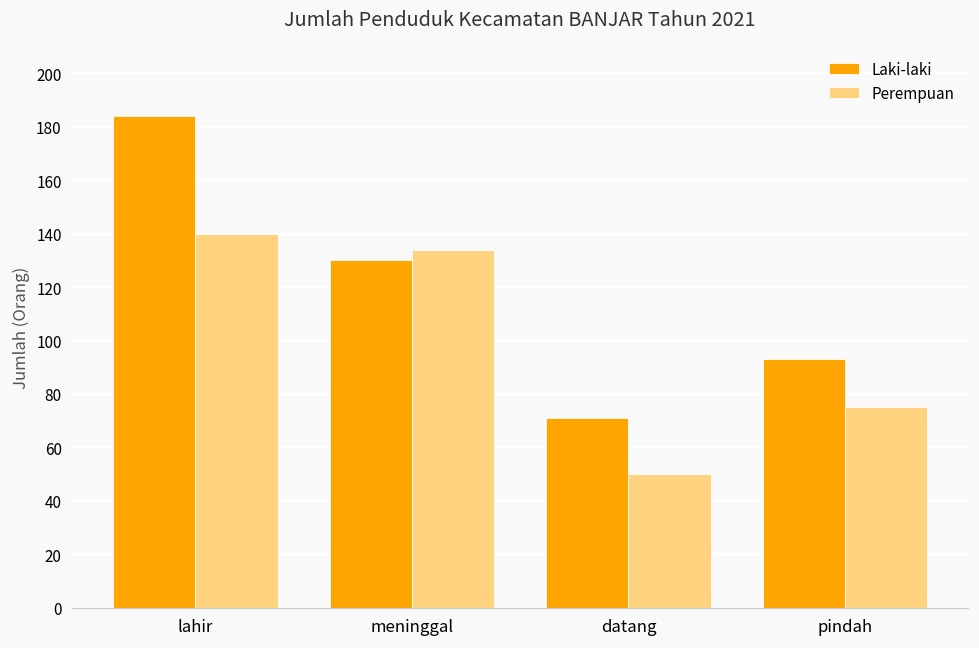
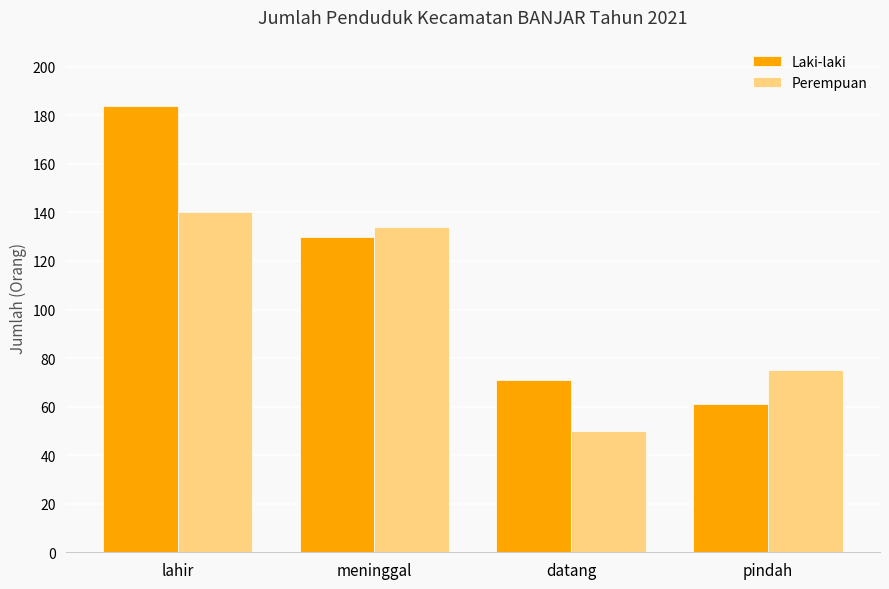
Laki-laki, pindah: 93 -> 61
